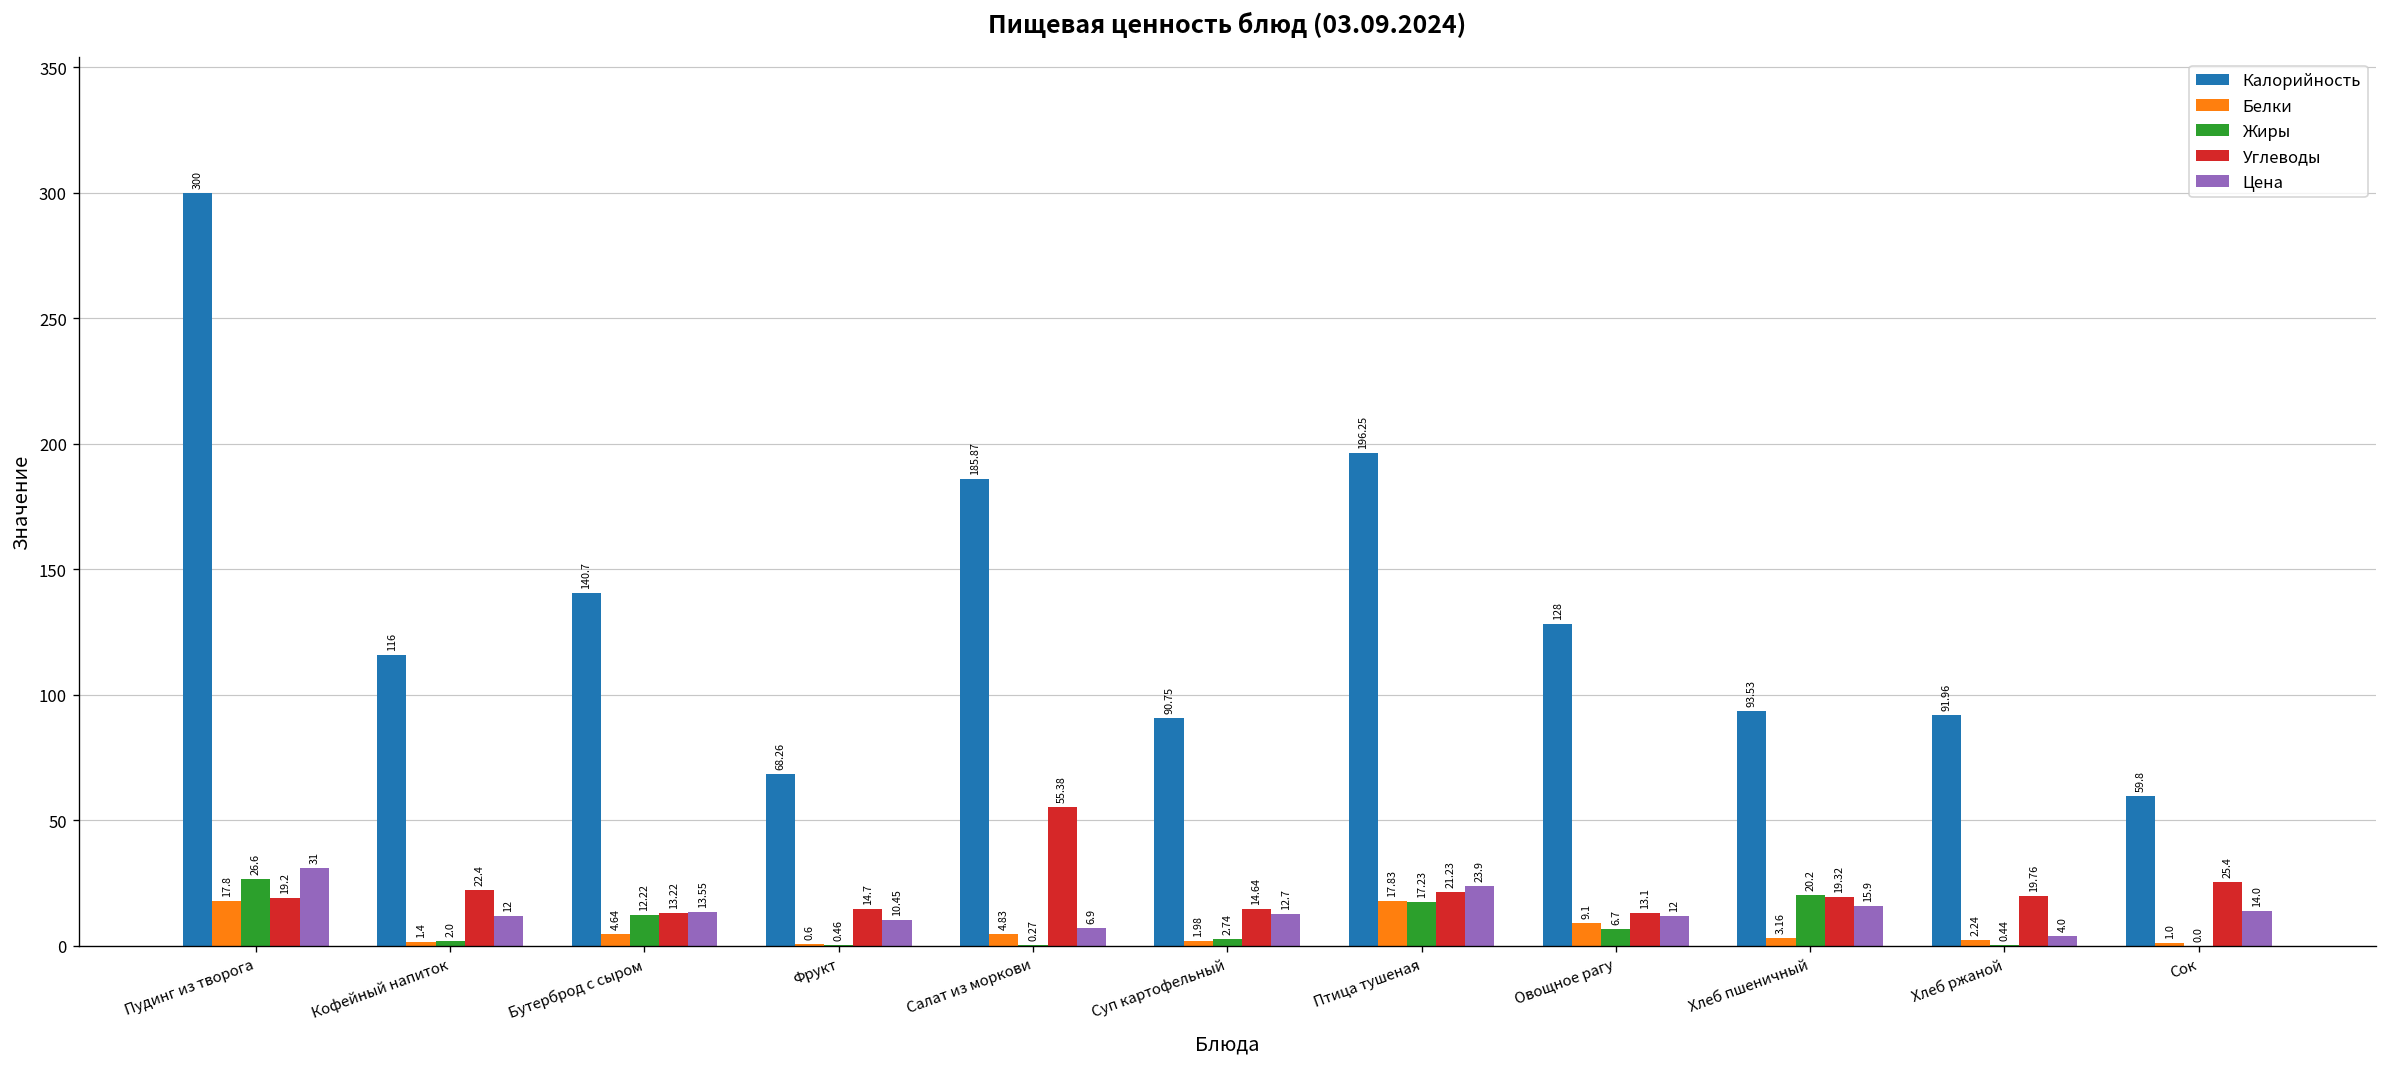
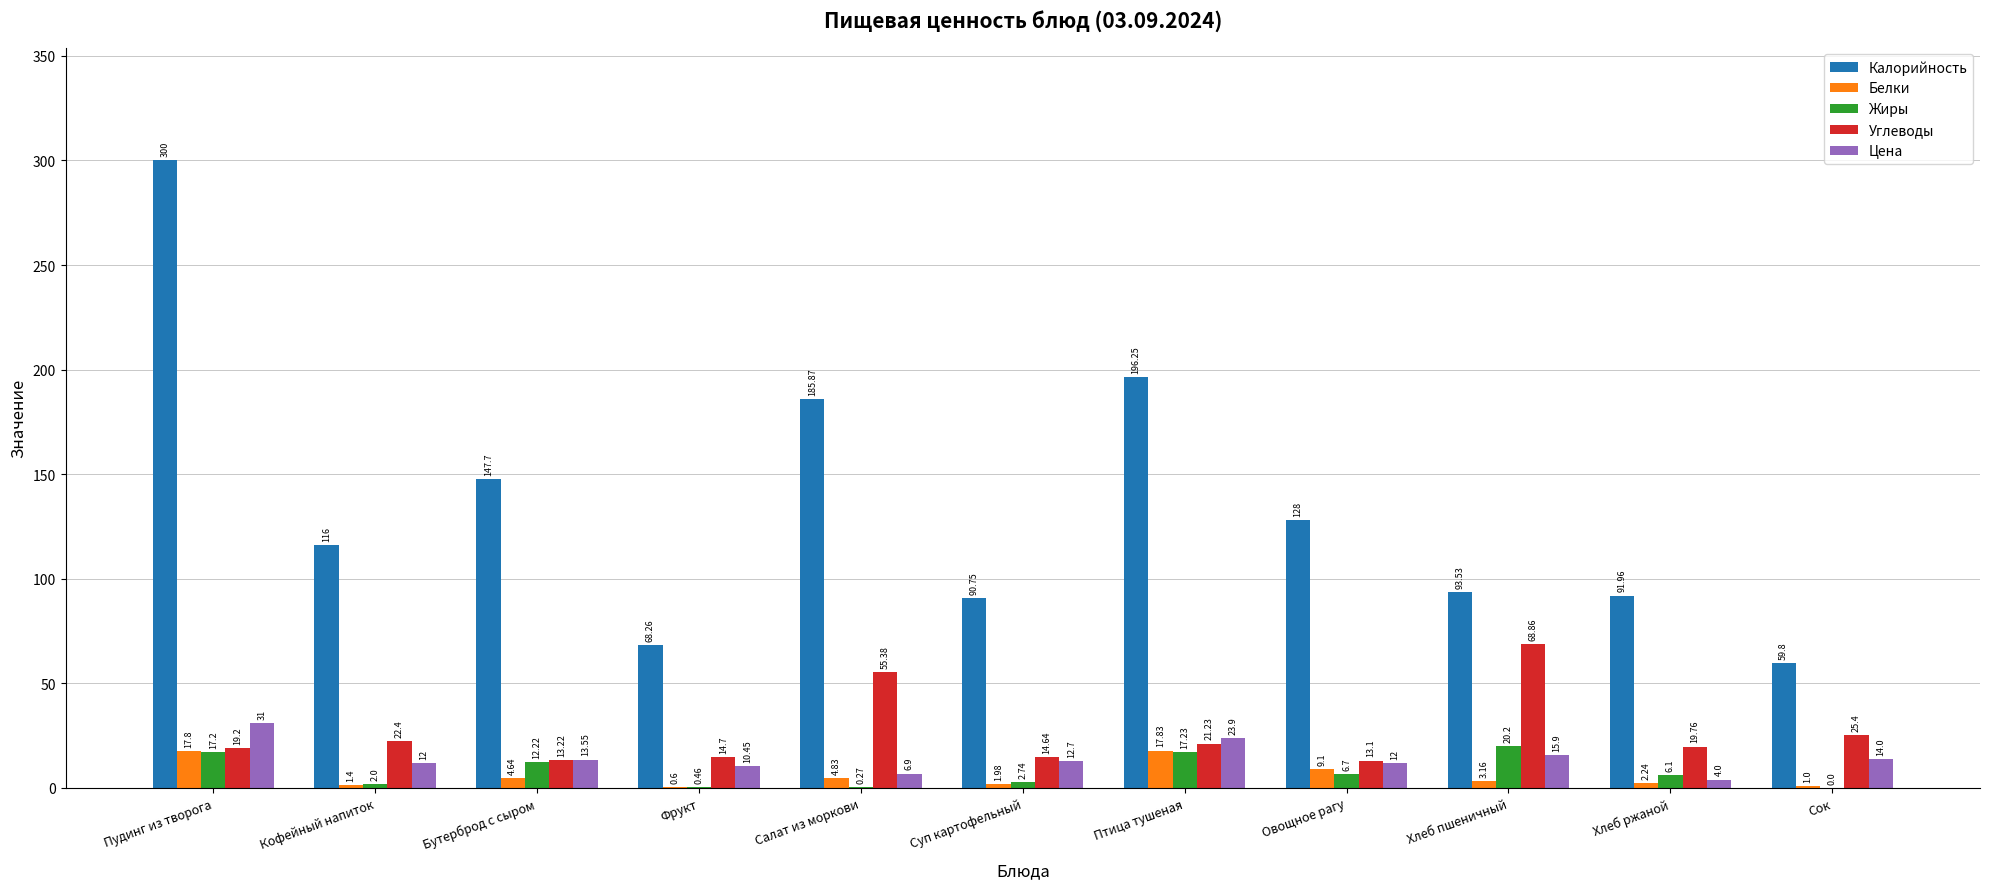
Жиры, Пудинг из творога: 26.6 -> 17.2
Калорийность, Бутерброд с сыром: 140.7 -> 147.7
Углеводы, Хлеб пшеничный: 19.32 -> 68.86
Жиры, Хлеб ржаной: 0.44 -> 6.1
